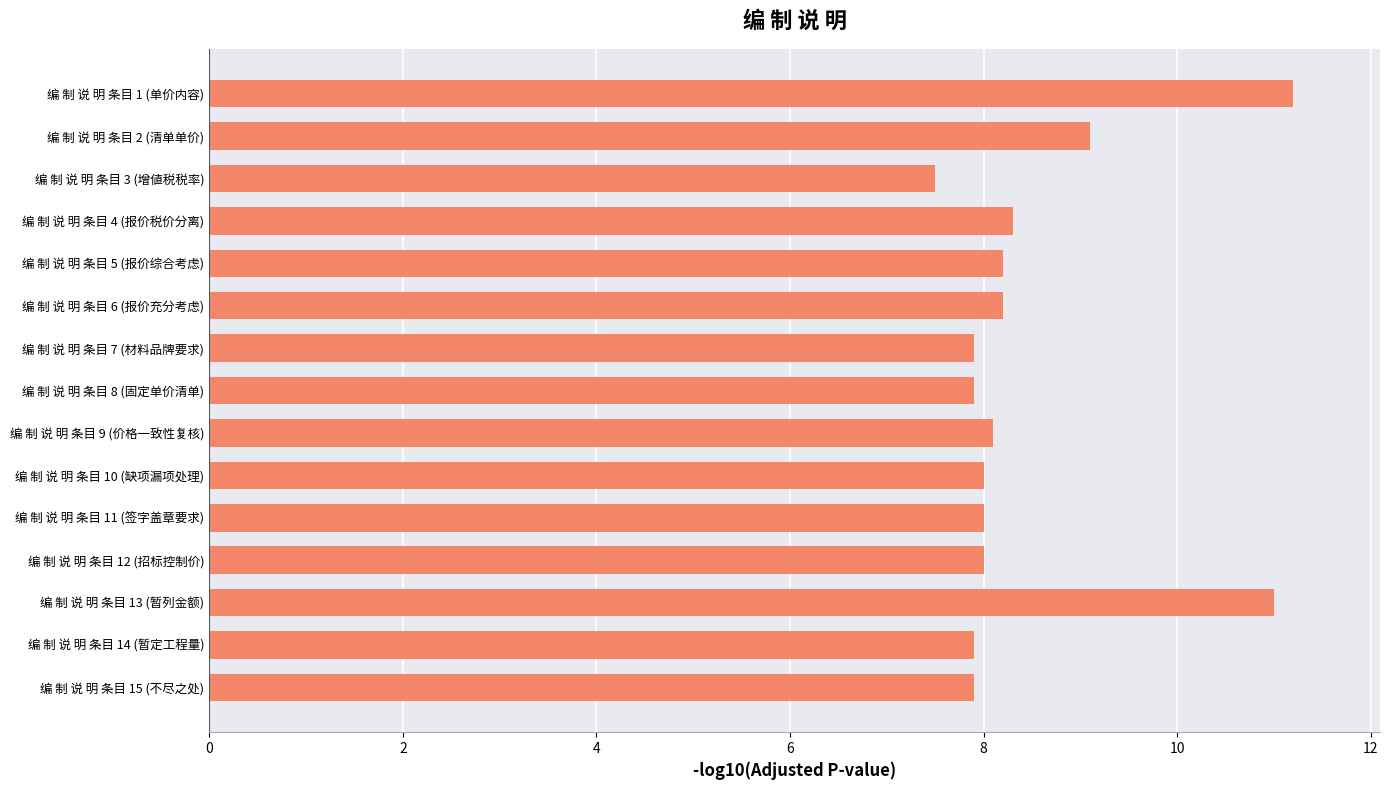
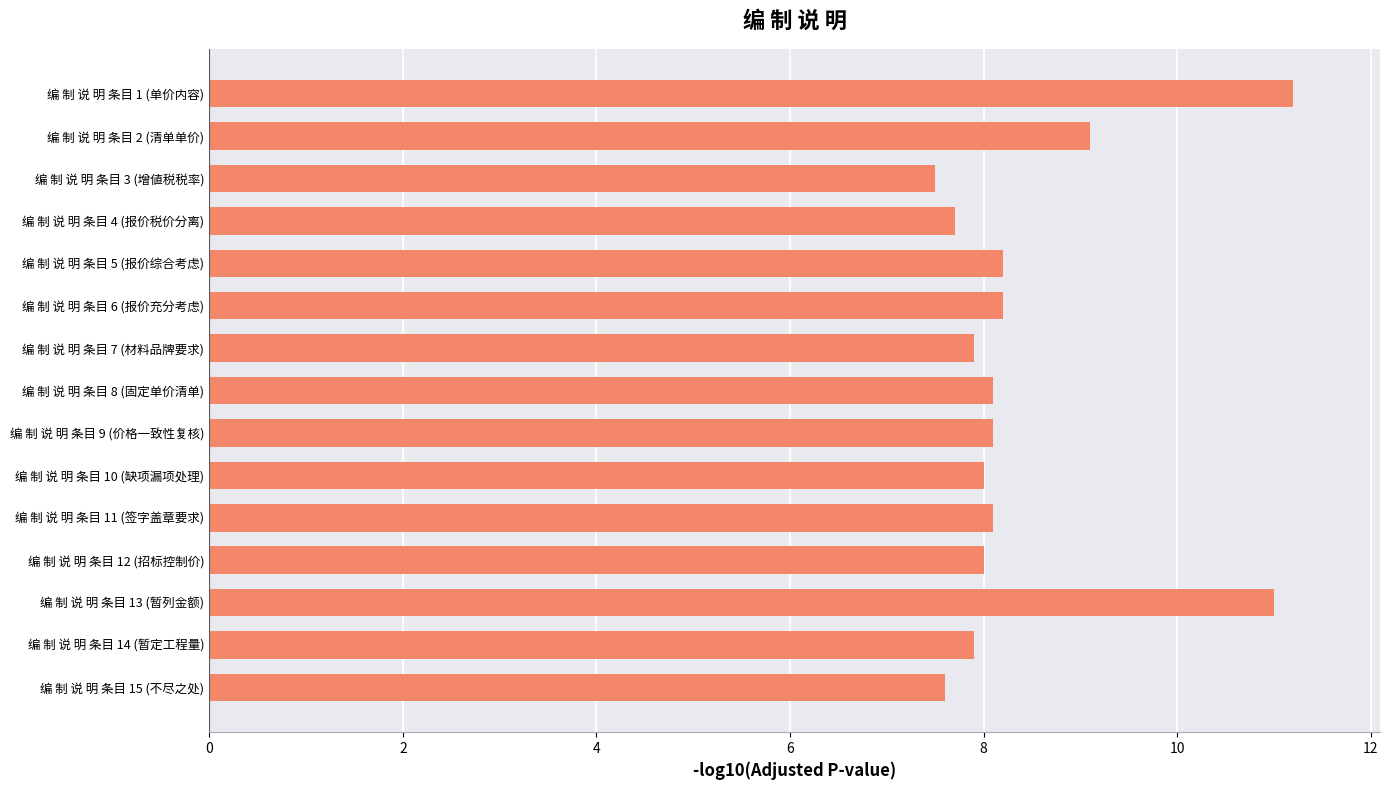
编 制 说 明 条目 4 (报价税价分离): 8.3 -> 7.7
编 制 说 明 条目 8 (固定单价清单): 7.9 -> 8.1
编 制 说 明 条目 11 (签字盖章要求): 8.0 -> 8.1
编 制 说 明 条目 15 (不尽之处): 7.9 -> 7.6
